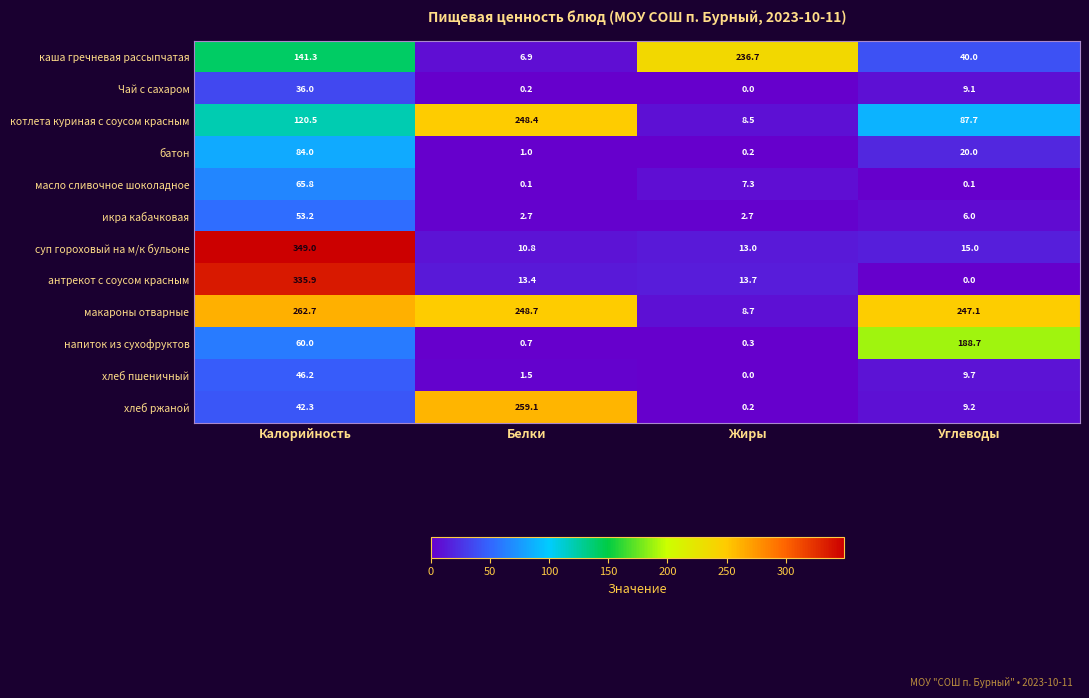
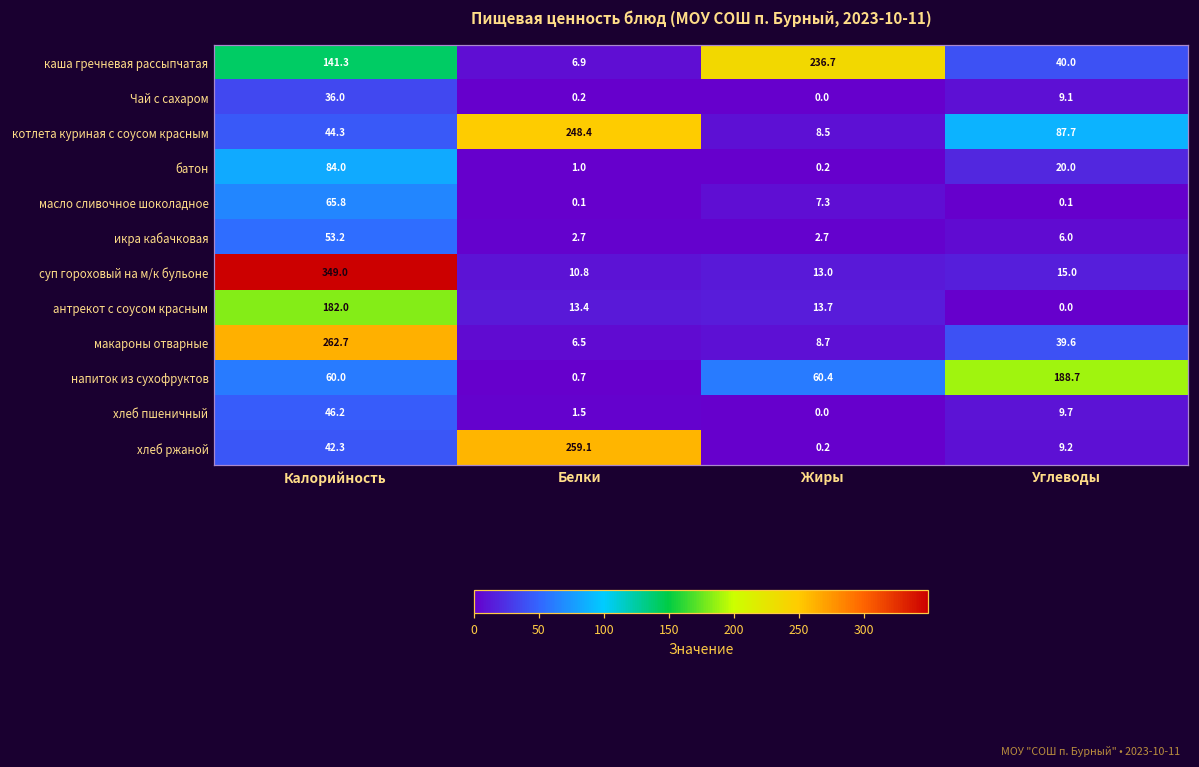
котлета куриная с соусом красным, Калорийность: 120.5 -> 44.3
антрекот с соусом красным, Калорийность: 335.9 -> 182.0
макароны отварные, Белки: 248.7 -> 6.5
макароны отварные, Углеводы: 247.1 -> 39.6
напиток из сухофруктов, Жиры: 0.3 -> 60.4
